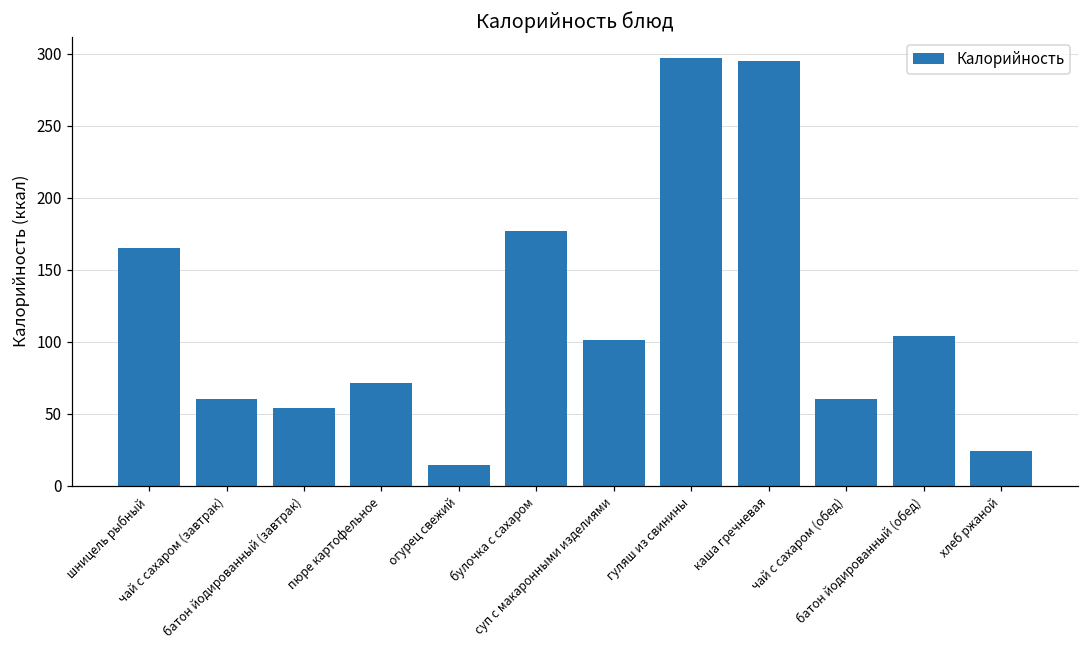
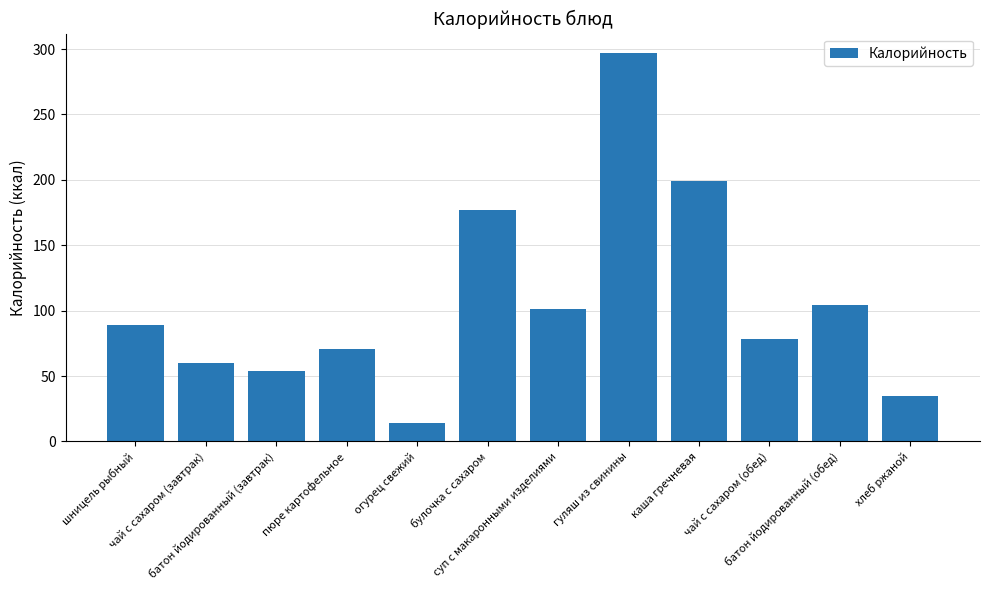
шницель рыбный: 165 -> 89
каша гречневая: 295 -> 199
чай с сахаром (обед): 60 -> 78
хлеб ржаной: 24 -> 35
